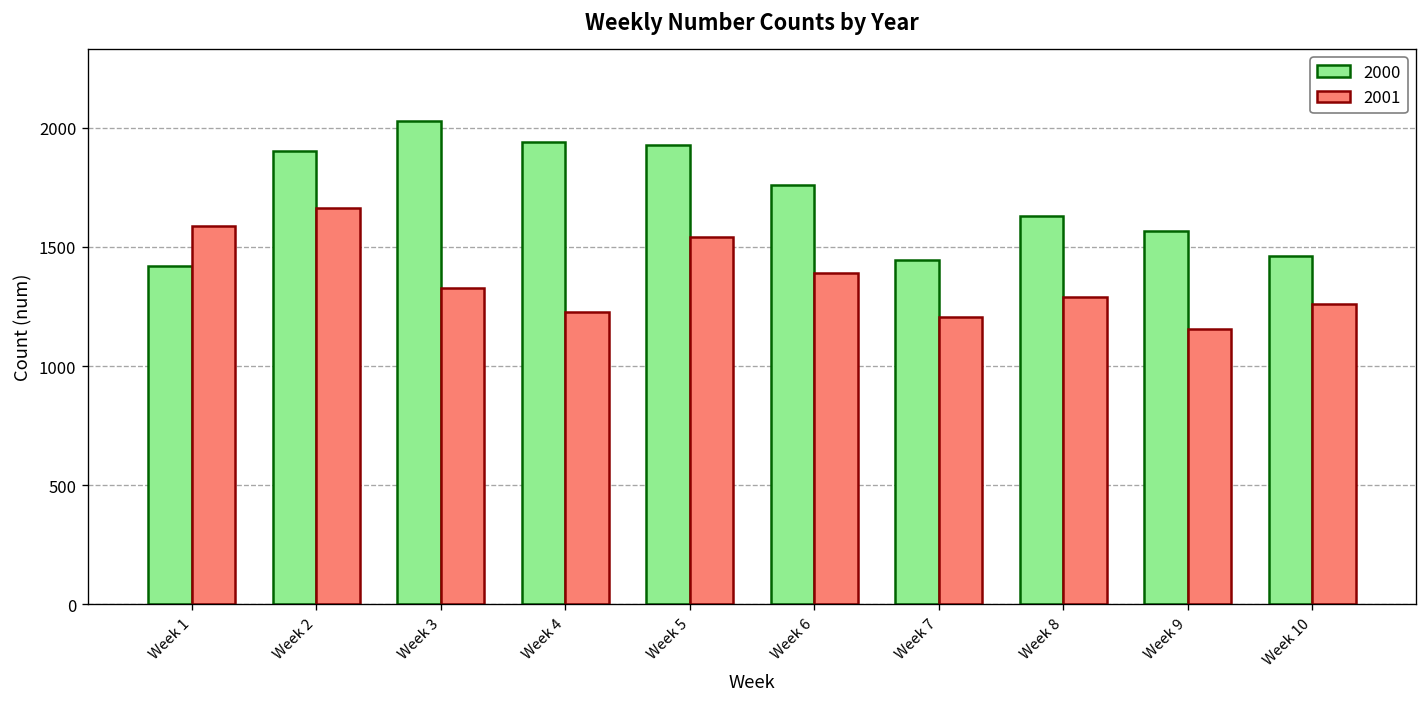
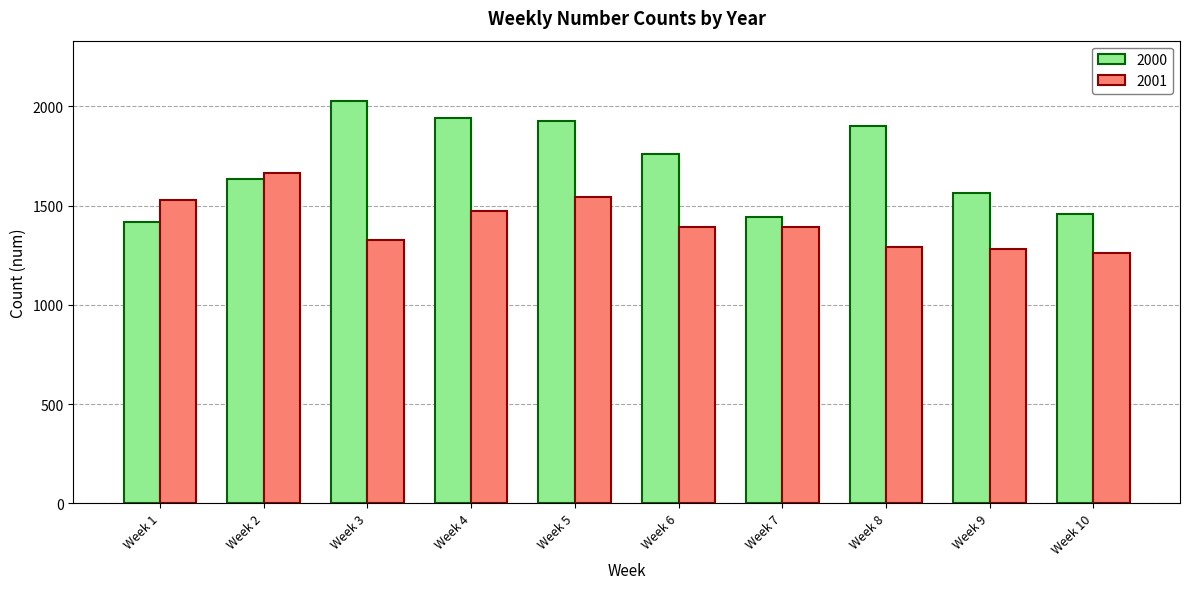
2001, Week 1: 1590 -> 1530
2000, Week 2: 1900 -> 1640
2001, Week 4: 1230 -> 1480
2001, Week 7: 1210 -> 1390
2000, Week 8: 1630 -> 1900
2001, Week 9: 1160 -> 1280
